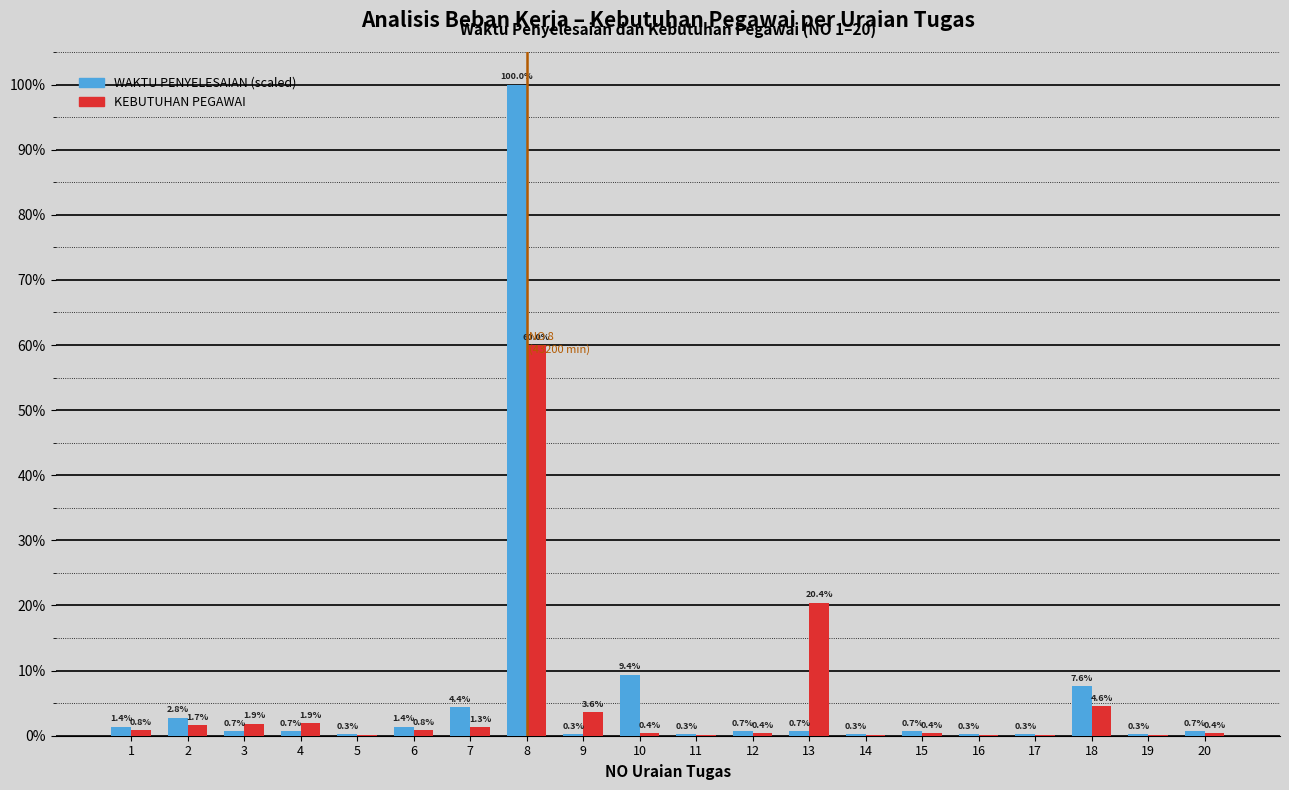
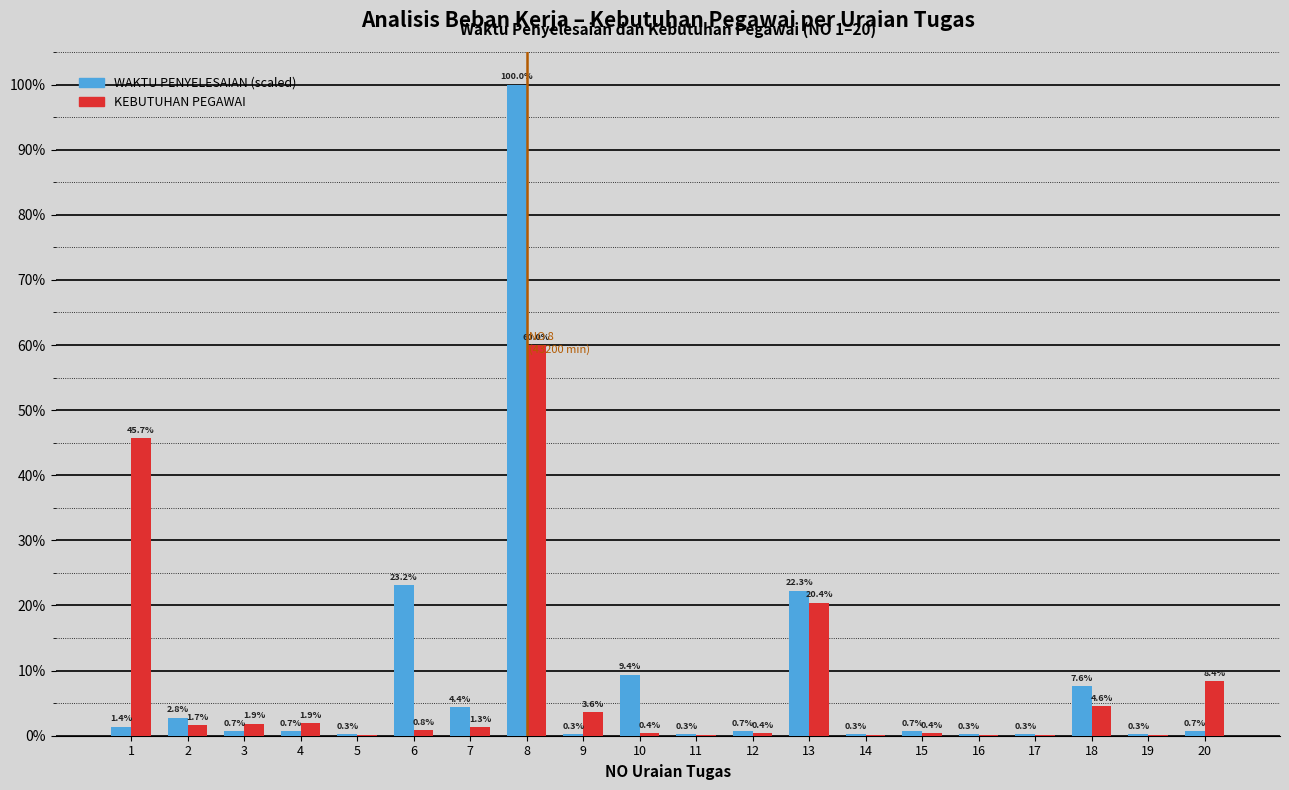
KEBUTUHAN PEGAWAI, 1: 0.8% -> 45.7%
WAKTU PENYELESAIAN (scaled), 6: 1.4% -> 23.2%
WAKTU PENYELESAIAN (scaled), 13: 0.7% -> 22.3%
KEBUTUHAN PEGAWAI, 20: 0.4% -> 8.4%
